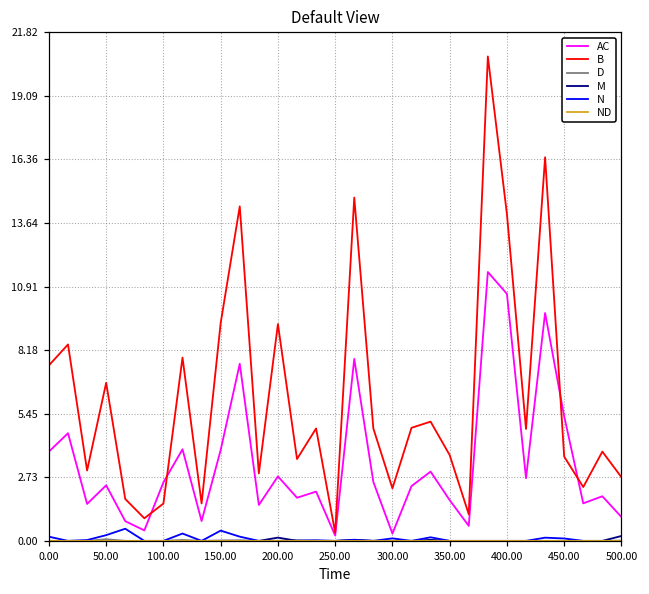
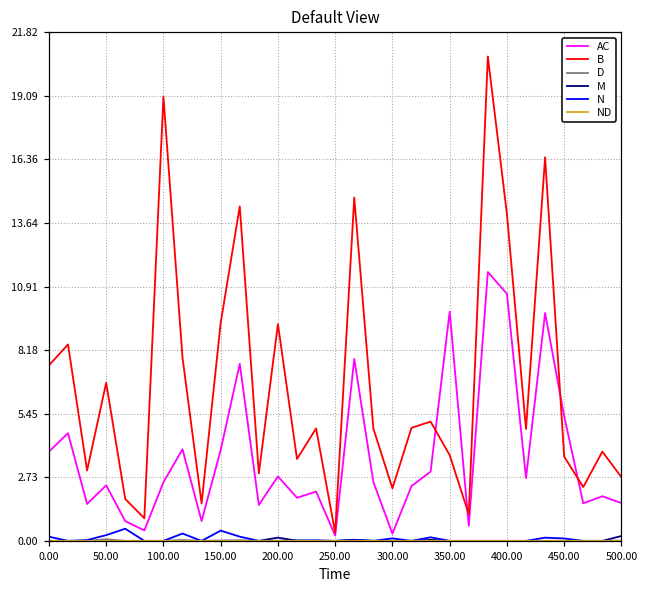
B, 100.00: 1.6 -> 19.1
AC, 350.00: 1.7 -> 9.8
AC, 500.00: 1.0 -> 1.6
